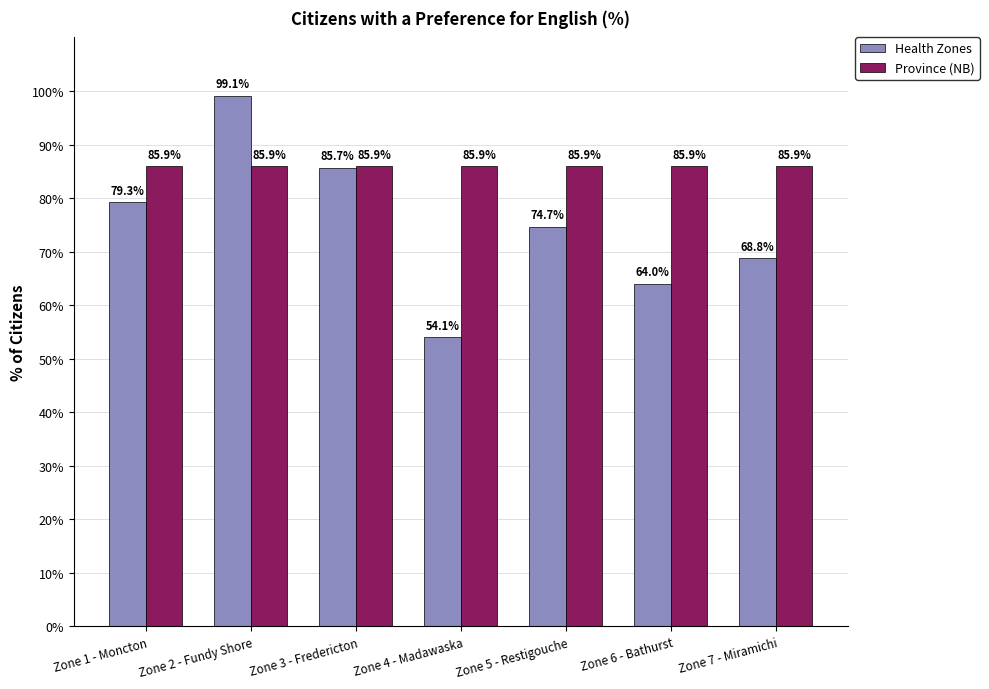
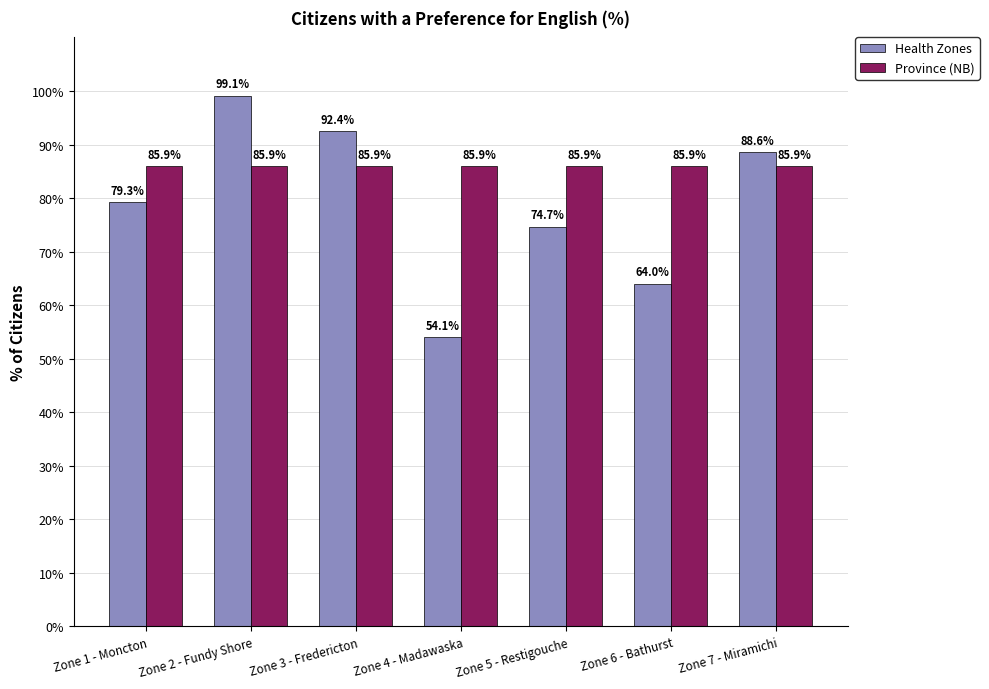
Health Zones, Zone 3 - Fredericton: 85.7% -> 92.4%
Health Zones, Zone 7 - Miramichi: 68.8% -> 88.6%
